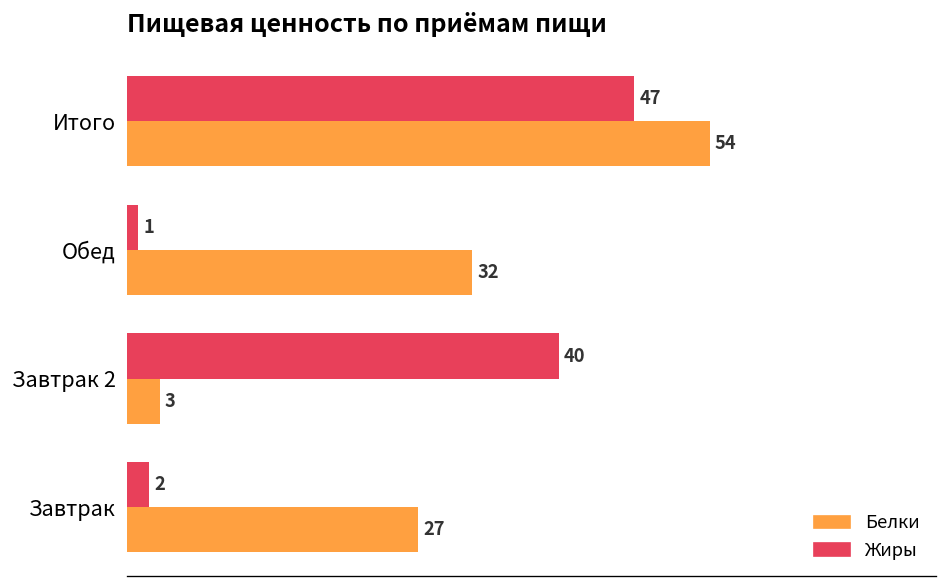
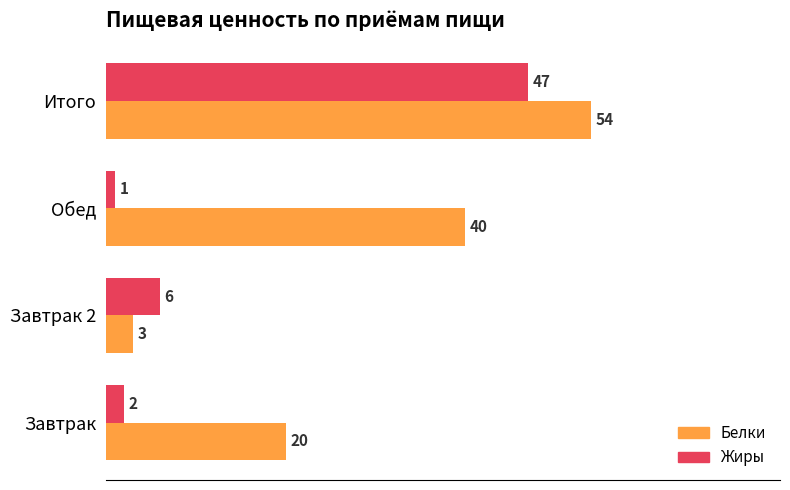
Белки, Обед: 32 -> 40
Жиры, Завтрак 2: 40 -> 6
Белки, Завтрак: 27 -> 20
